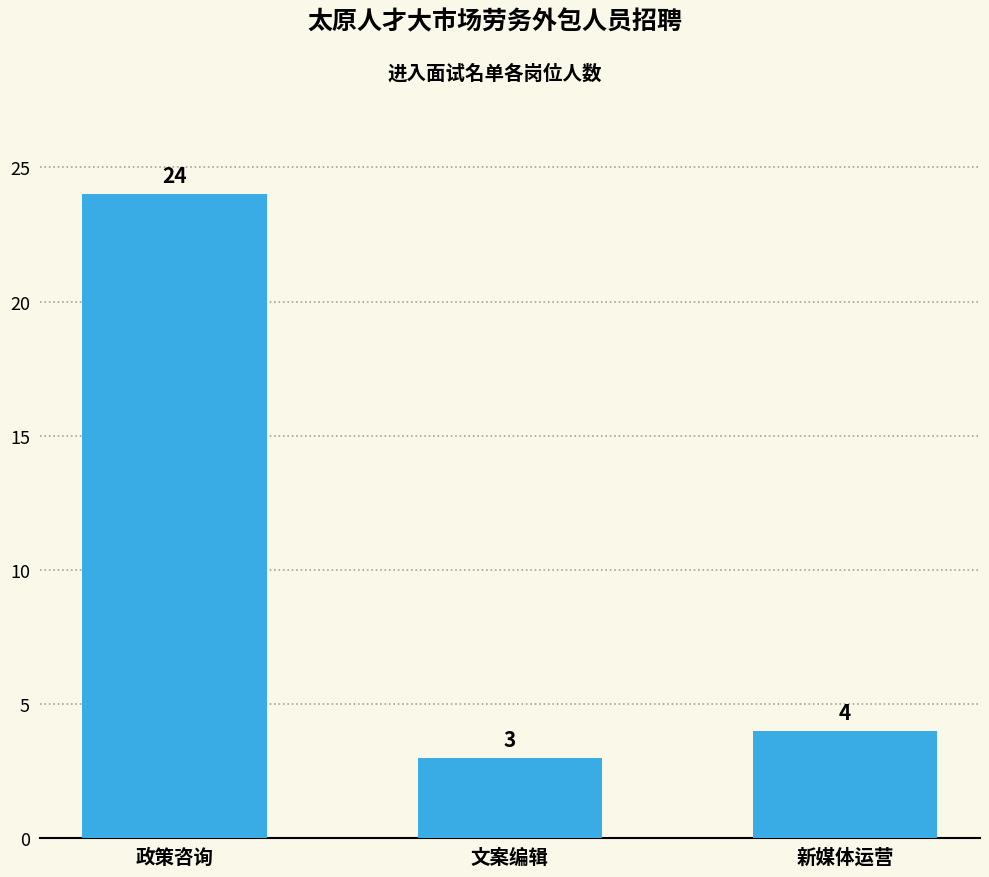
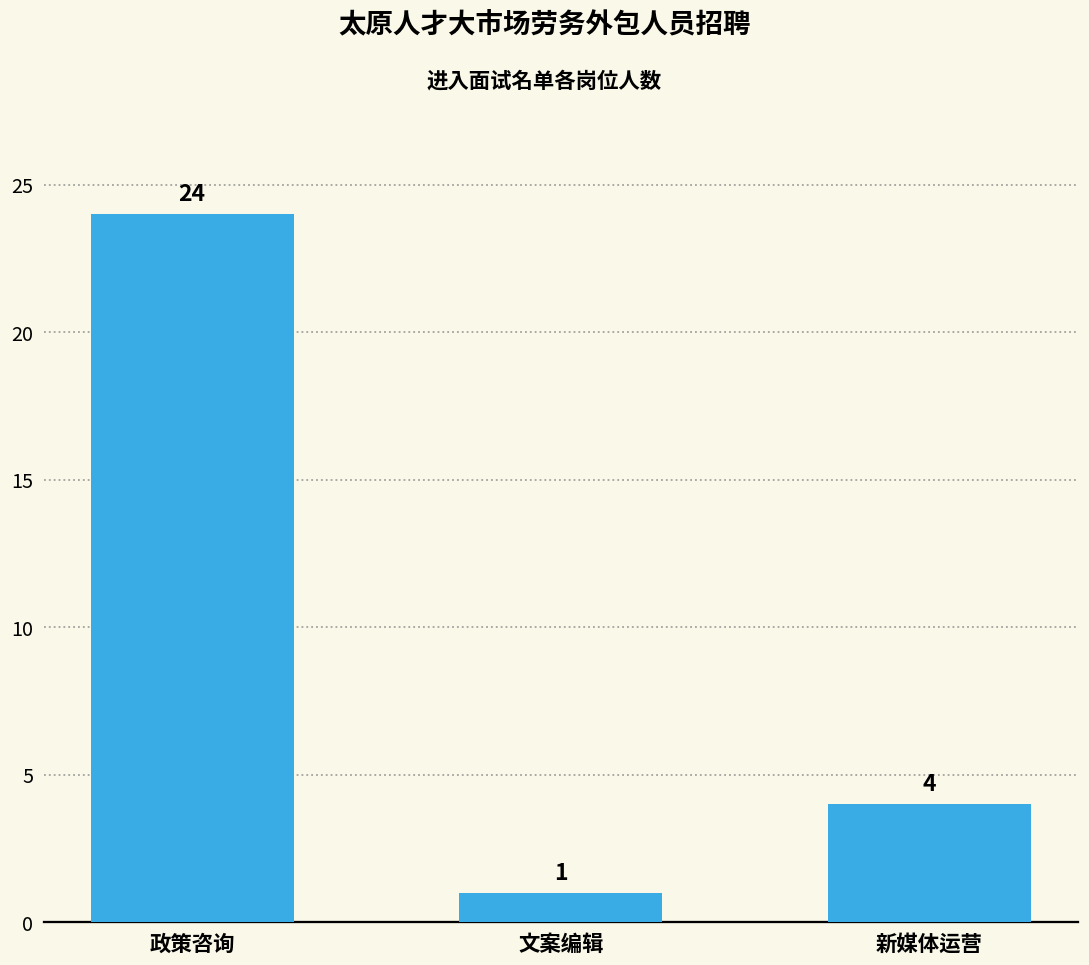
文案编辑: 3 -> 1
